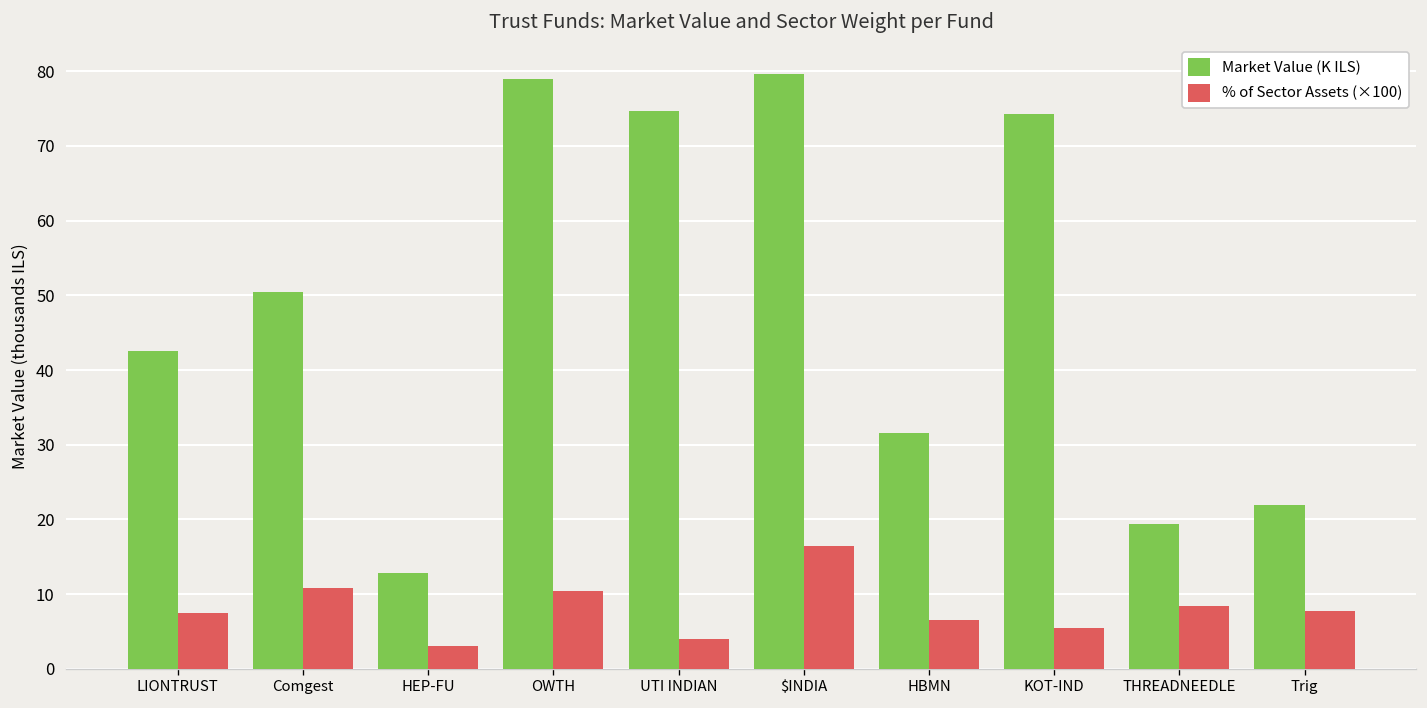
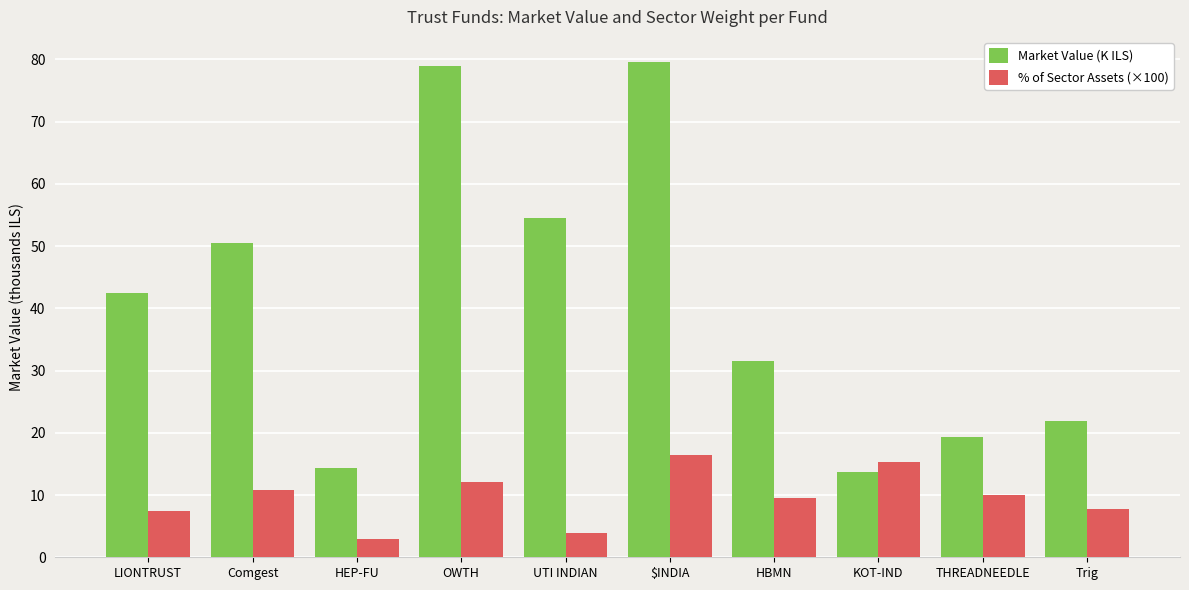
Market Value (K ILS), HEP-FU: 13 -> 14
% of Sector Assets (×100), OWTH: 10 -> 12
Market Value (K ILS), UTI INDIAN: 75 -> 55
% of Sector Assets (×100), HBMN: 7 -> 9
Market Value (K ILS), KOT-IND: 74 -> 14
% of Sector Assets (×100), KOT-IND: 5 -> 15
% of Sector Assets (×100), THREADNEEDLE: 8 -> 10
